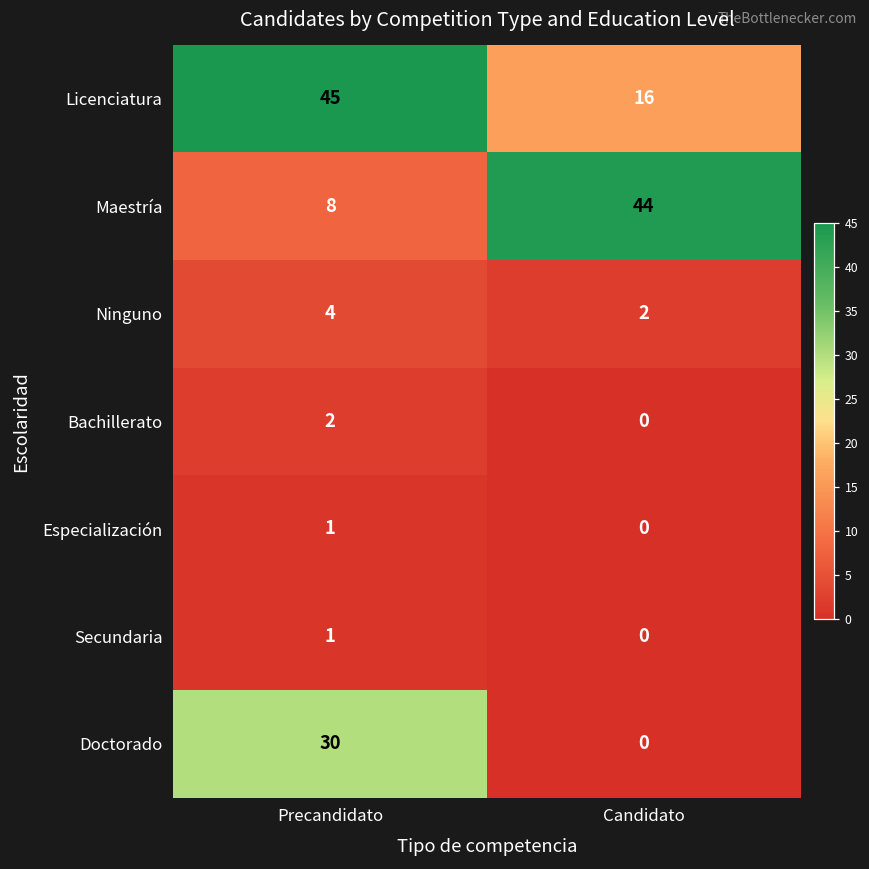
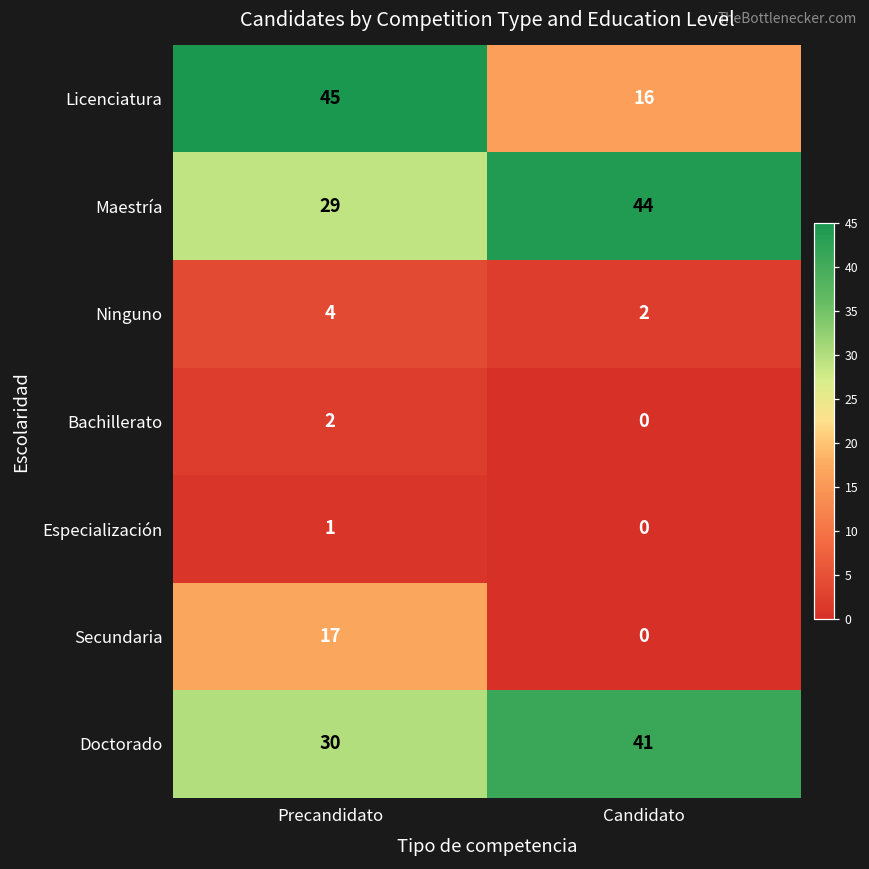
Maestría, Precandidato: 8 -> 29
Secundaria, Precandidato: 1 -> 17
Doctorado, Candidato: 0 -> 41
